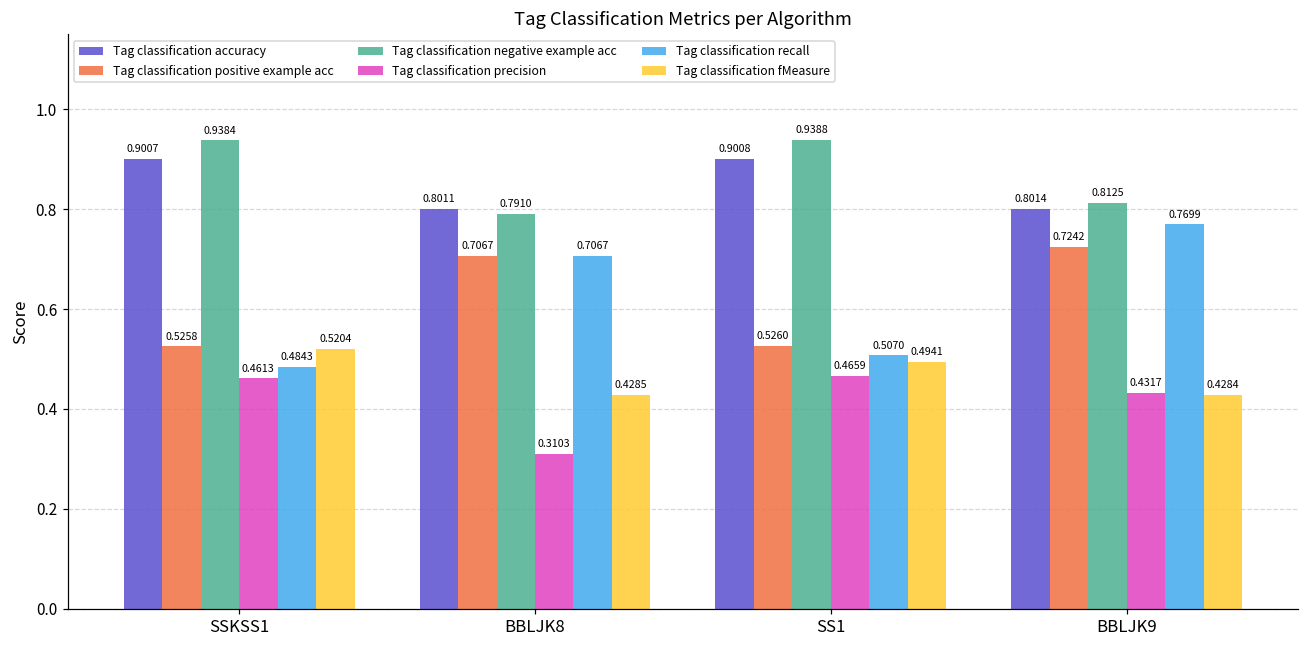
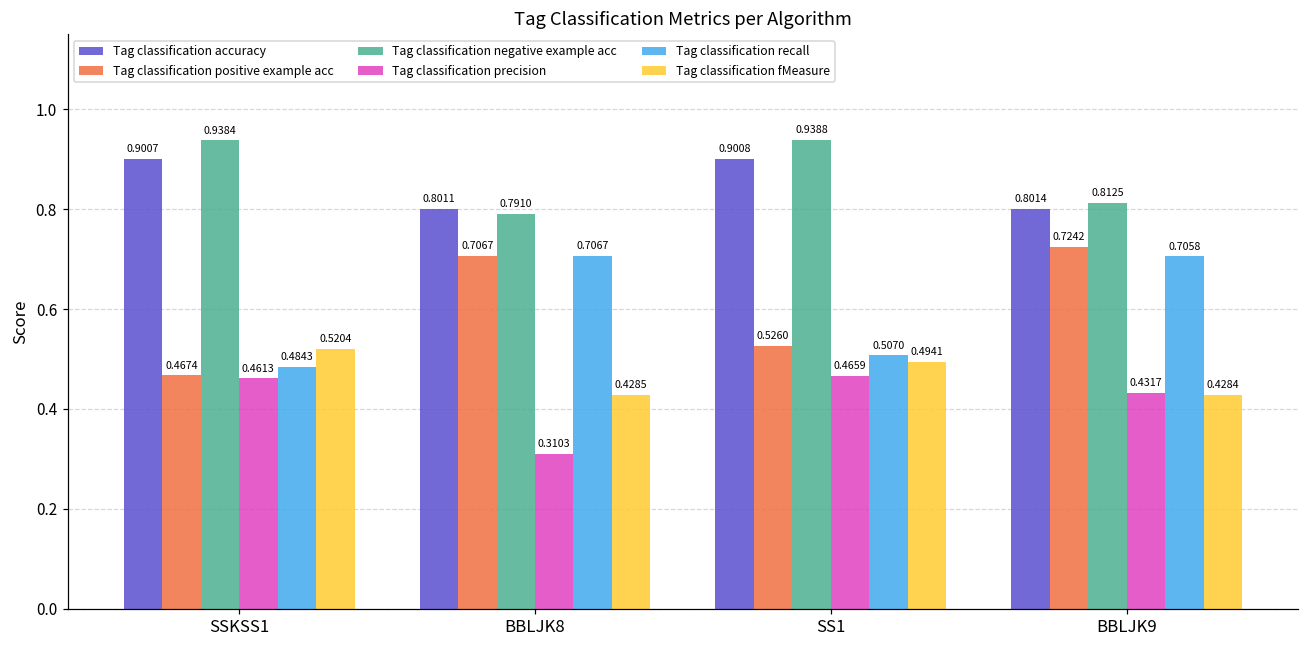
Tag classification positive example acc, SSKSS1: 0.5258 -> 0.4674
Tag classification recall, BBLJK9: 0.7699 -> 0.7058
